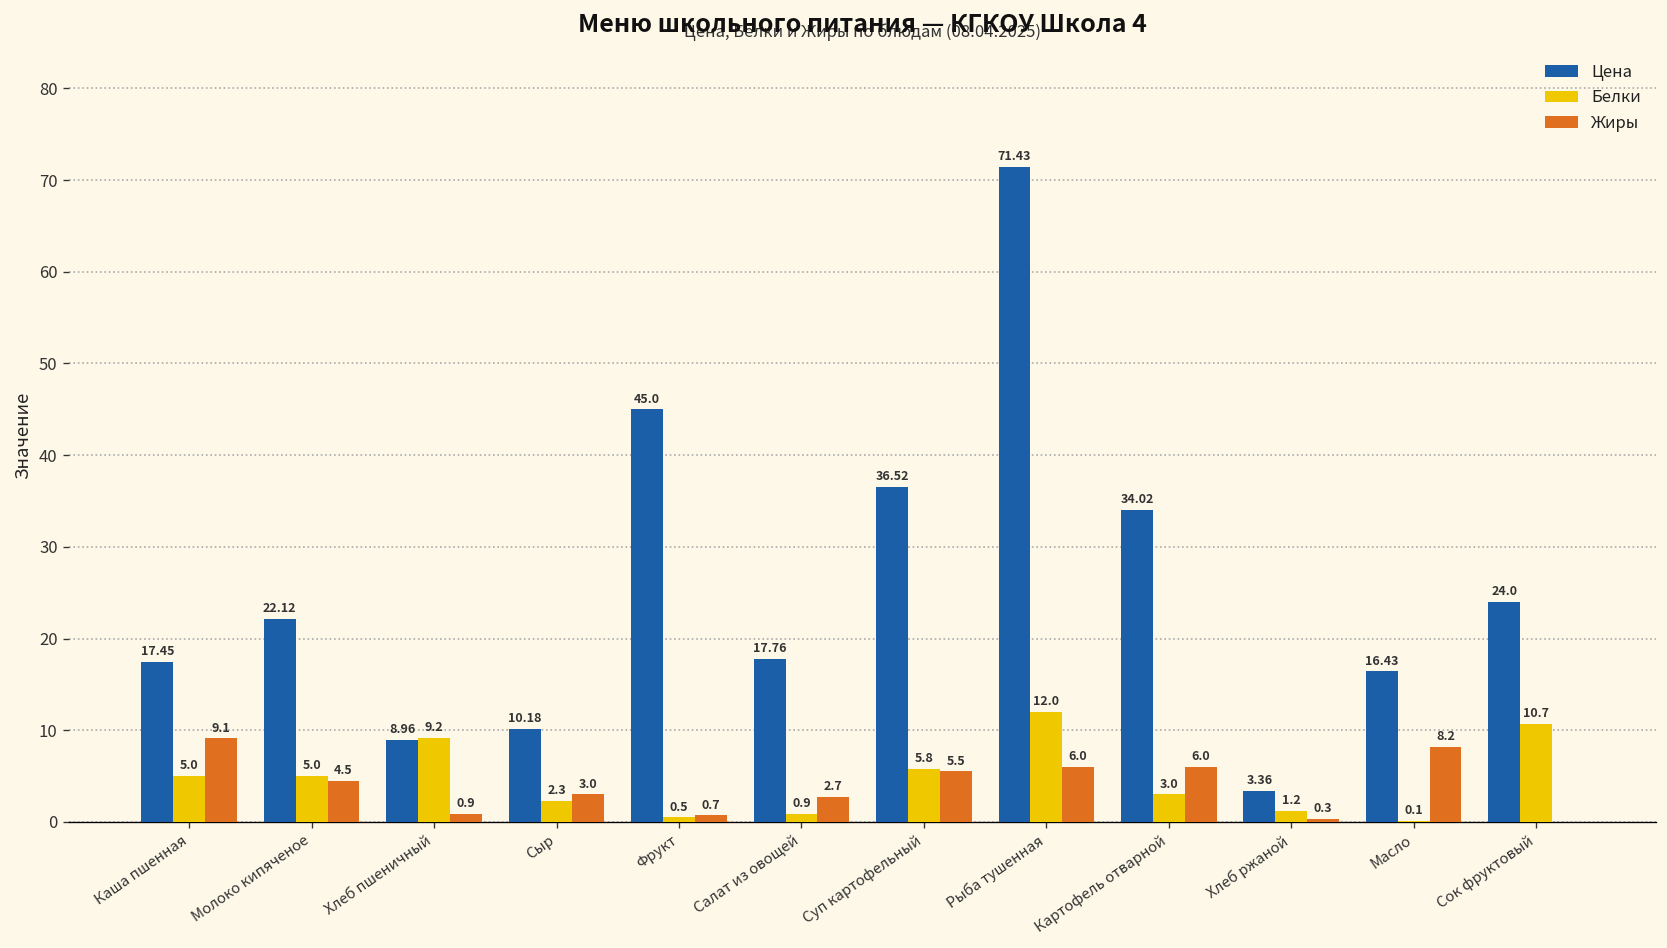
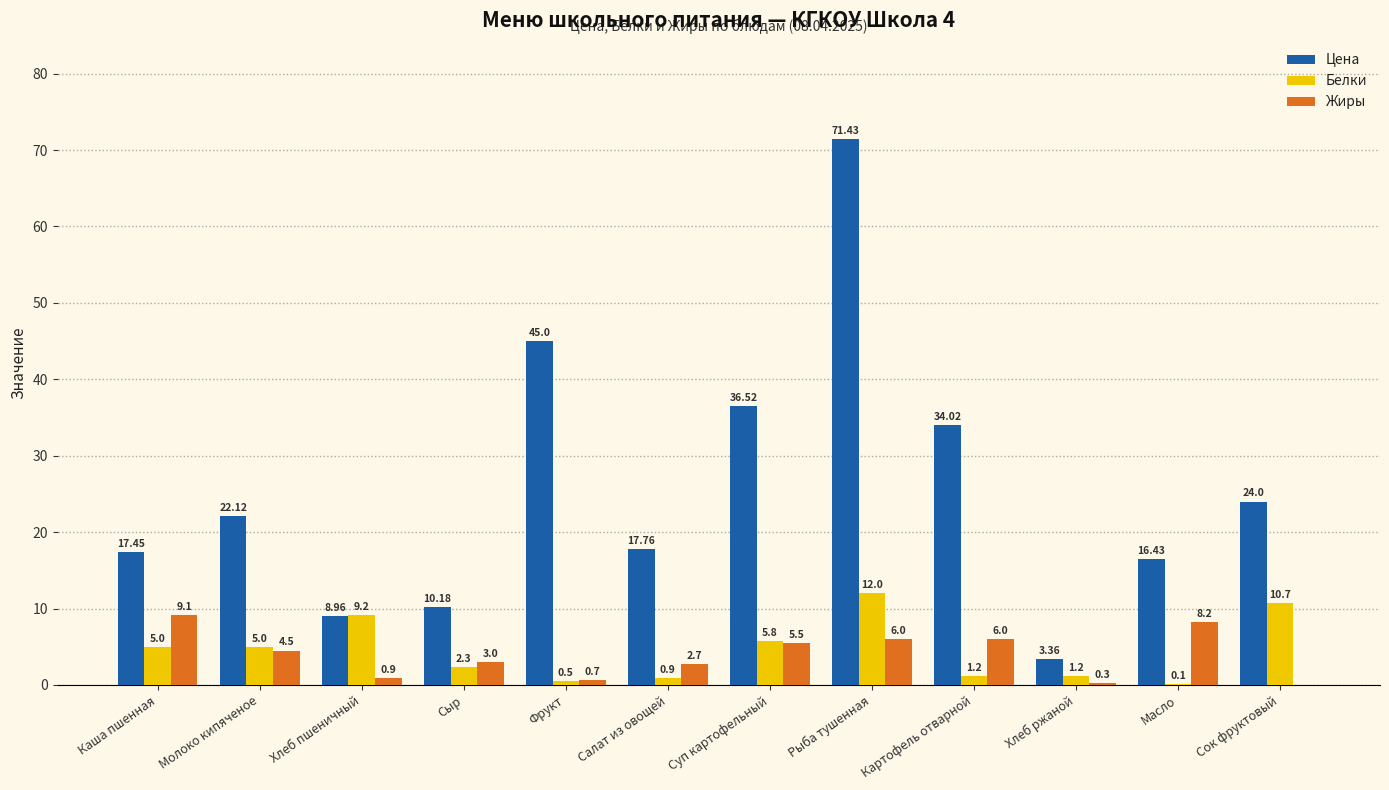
Белки, Картофель отварной: 3.0 -> 1.2
